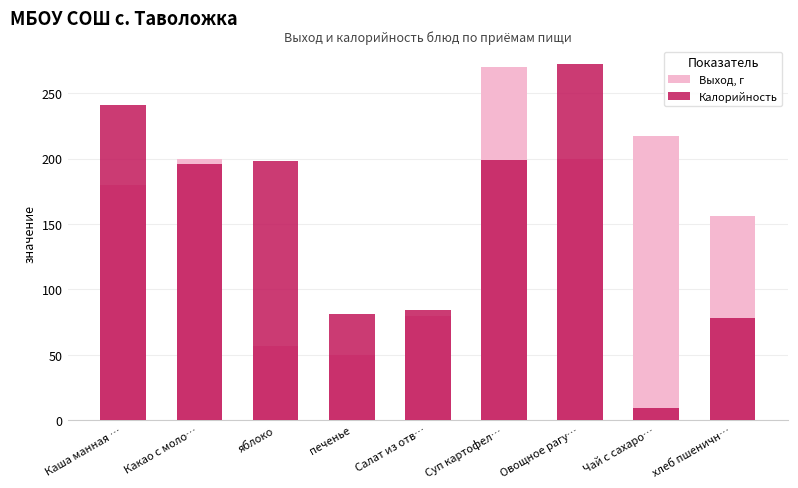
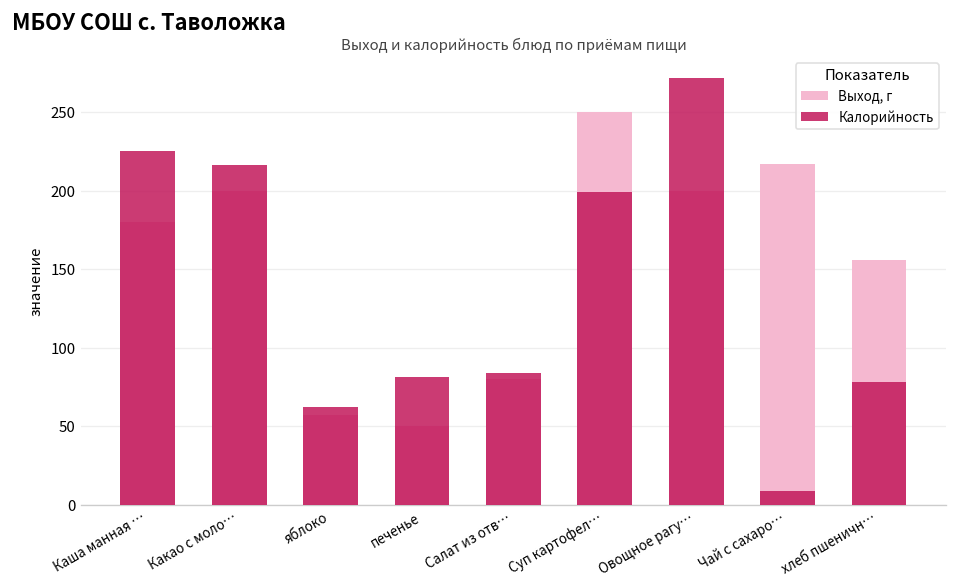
Калорийность, Каша манная …: 241 -> 225
Калорийность, Какао с моло…: 196 -> 216
Калорийность, яблоко: 198 -> 62
Выход, г, Суп картофел…: 270 -> 250
